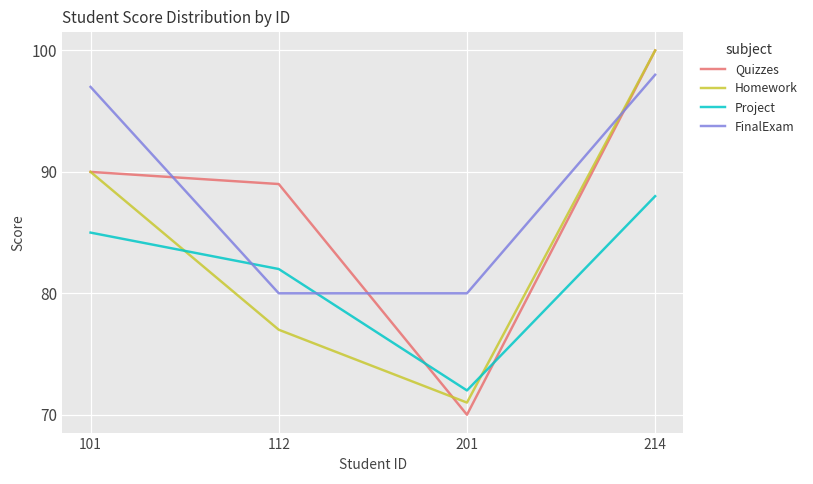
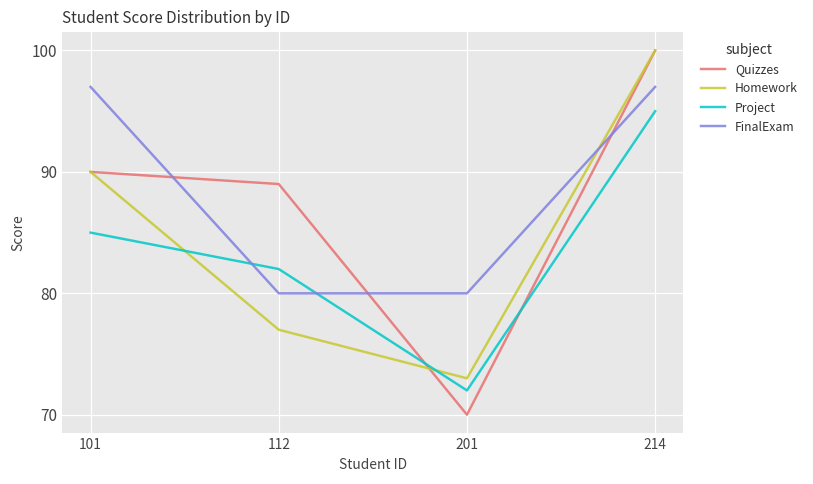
Homework, 201: 71 -> 73
Project, 214: 88 -> 95
FinalExam, 214: 98 -> 97
